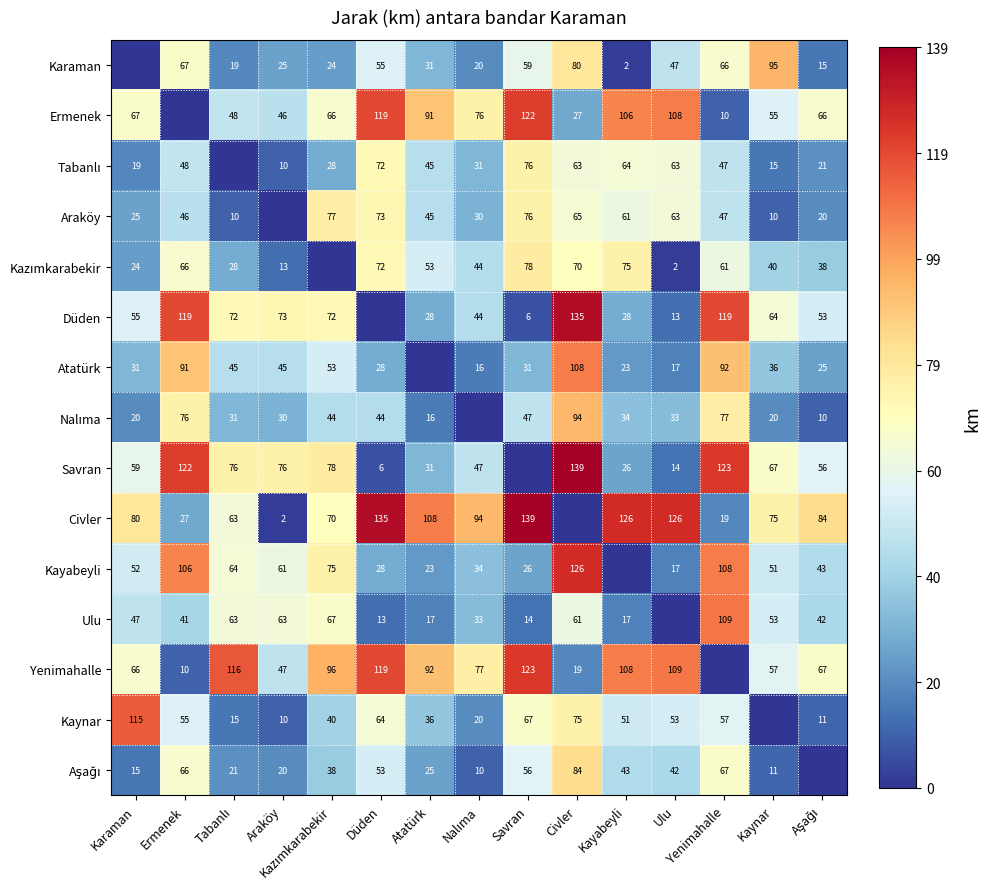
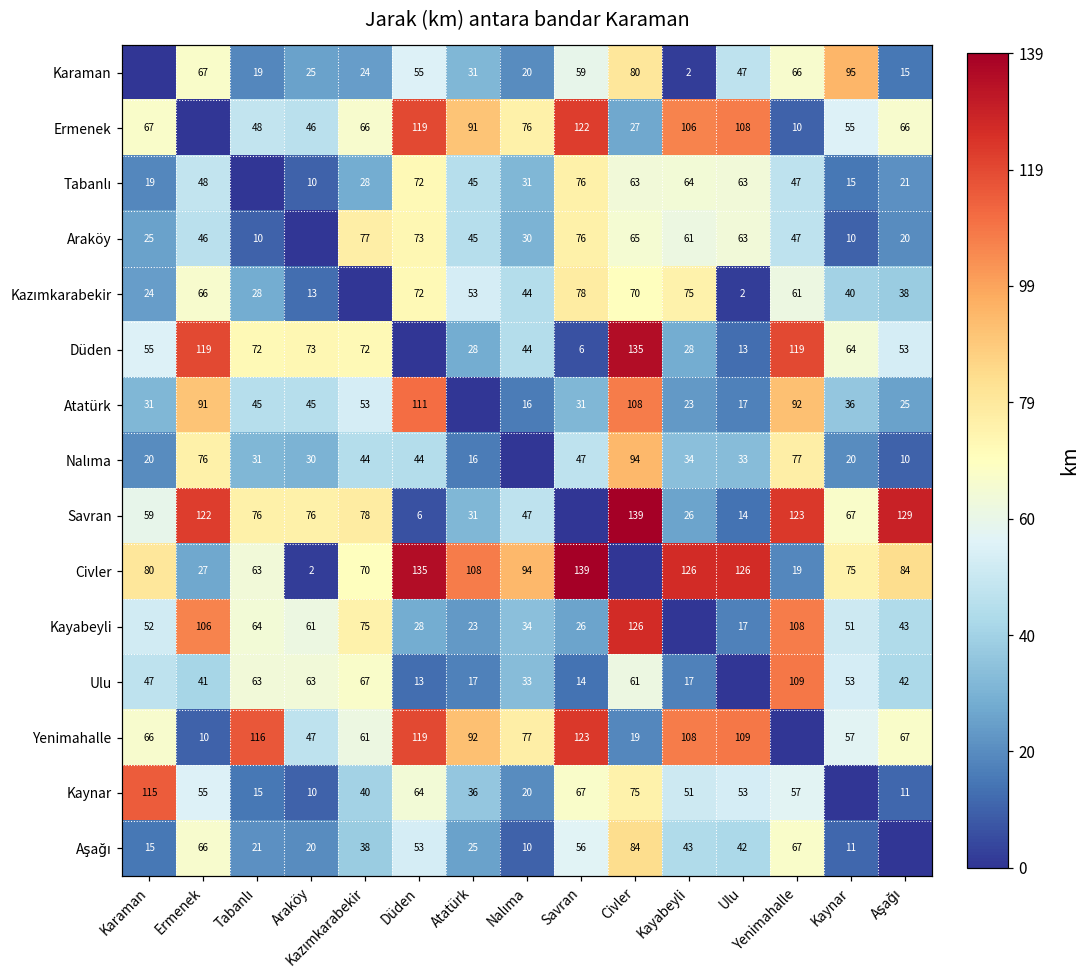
Atatürk, Düden: 28 -> 111
Savran, Aşağı: 56 -> 129
Yenimahalle, Kazımkarabekir: 96 -> 61
